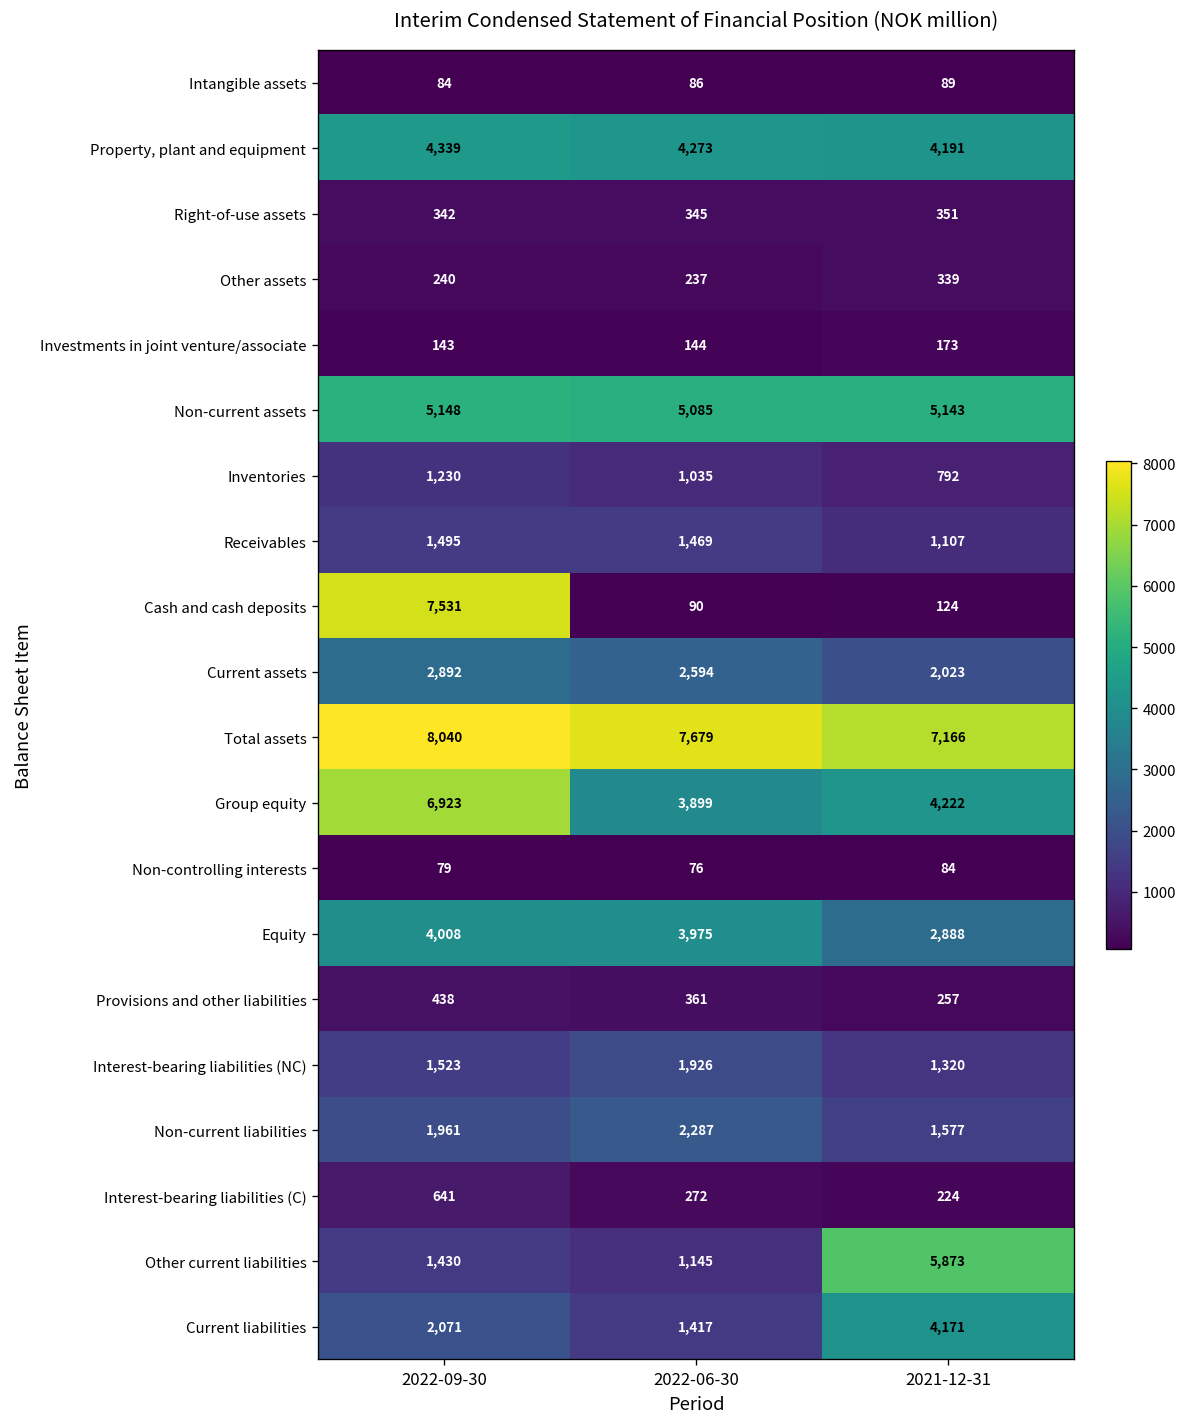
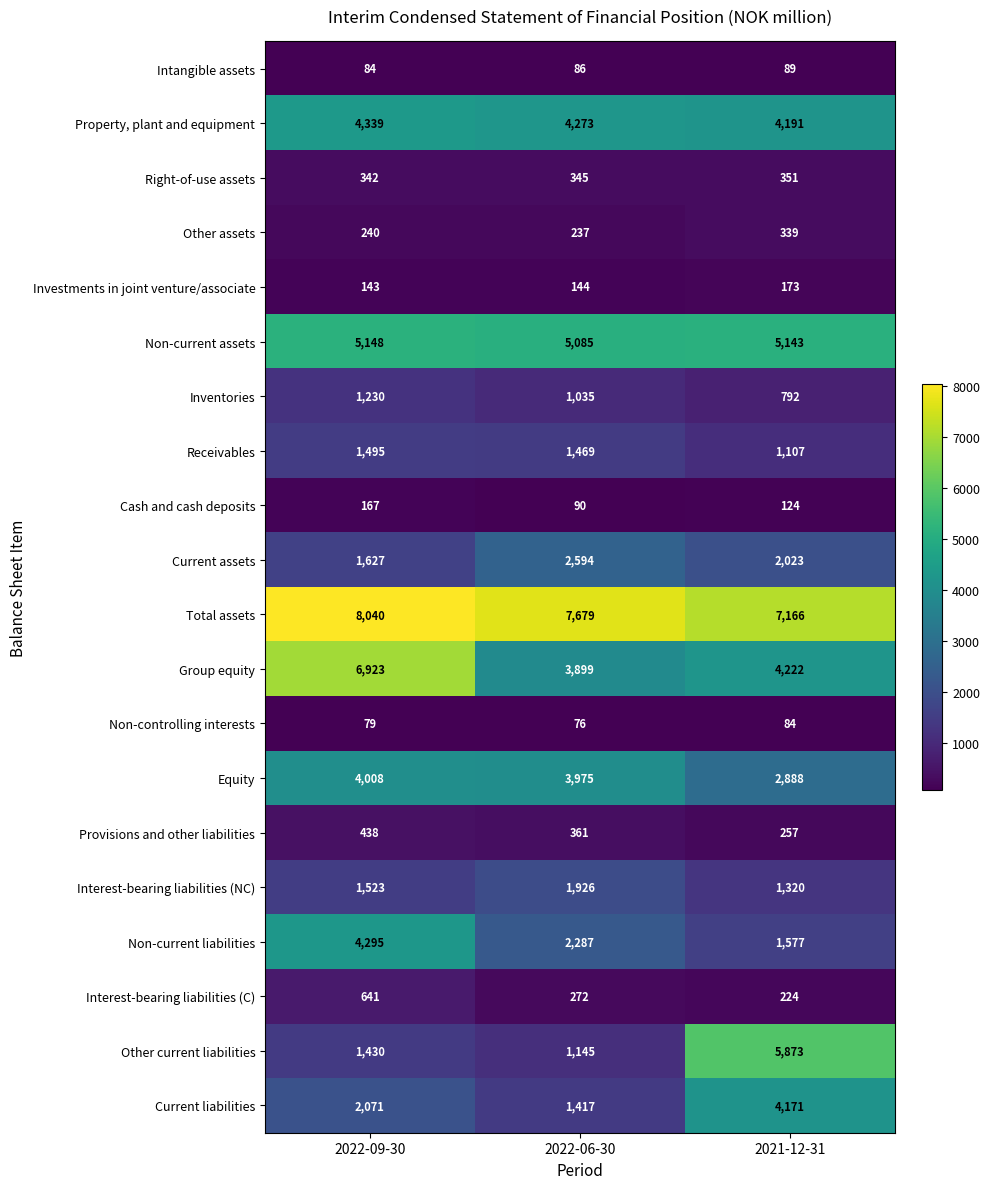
Cash and cash deposits, 2022-09-30: 7,531 -> 167
Current assets, 2022-09-30: 2,892 -> 1,627
Non-current liabilities, 2022-09-30: 1,961 -> 4,295
